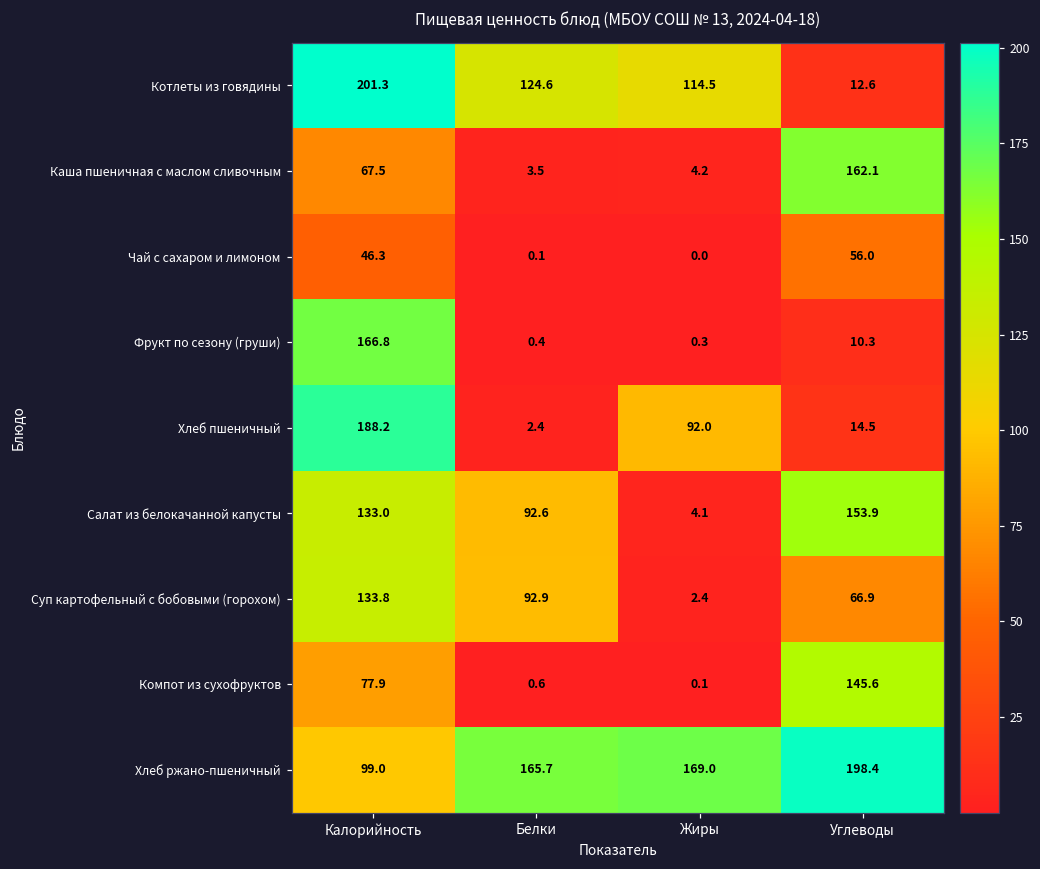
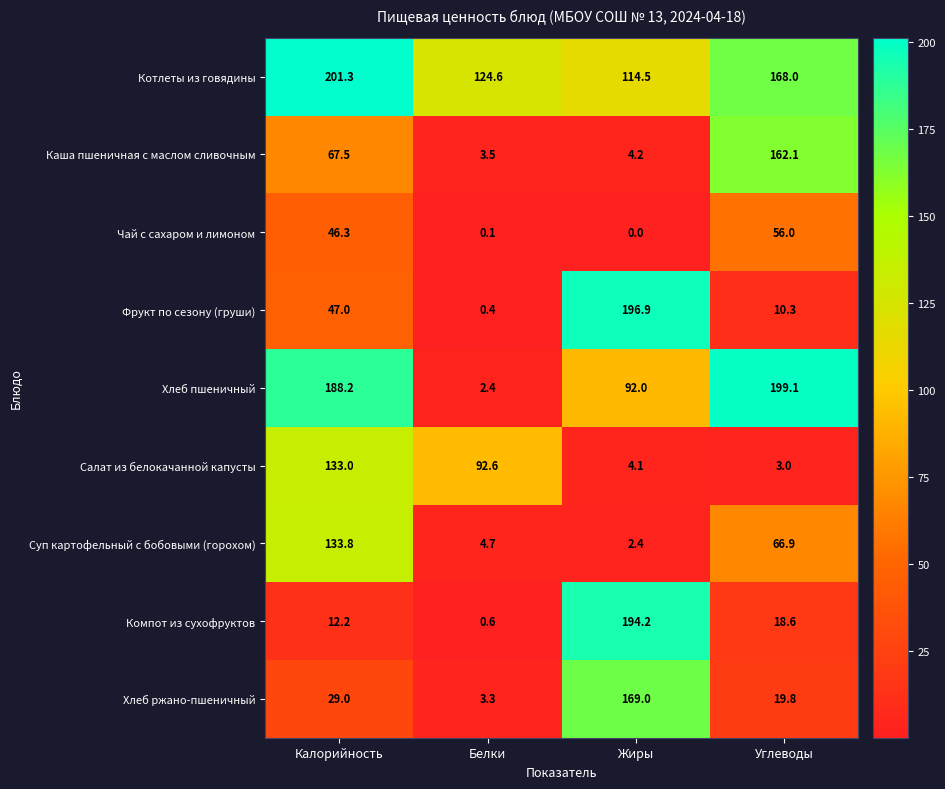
Котлеты из говядины, Углеводы: 12.6 -> 168.0
Фрукт по сезону (груши), Калорийность: 166.8 -> 47.0
Фрукт по сезону (груши), Жиры: 0.3 -> 196.9
Хлеб пшеничный, Углеводы: 14.5 -> 199.1
Салат из белокачанной капусты, Углеводы: 153.9 -> 3.0
Суп картофельный с бобовыми (горохом), Белки: 92.9 -> 4.7
Компот из сухофруктов, Калорийность: 77.9 -> 12.2
Компот из сухофруктов, Жиры: 0.1 -> 194.2
Компот из сухофруктов, Углеводы: 145.6 -> 18.6
Хлеб ржано-пшеничный, Калорийность: 99.0 -> 29.0
Хлеб ржано-пшеничный, Белки: 165.7 -> 3.3
Хлеб ржано-пшеничный, Углеводы: 198.4 -> 19.8
